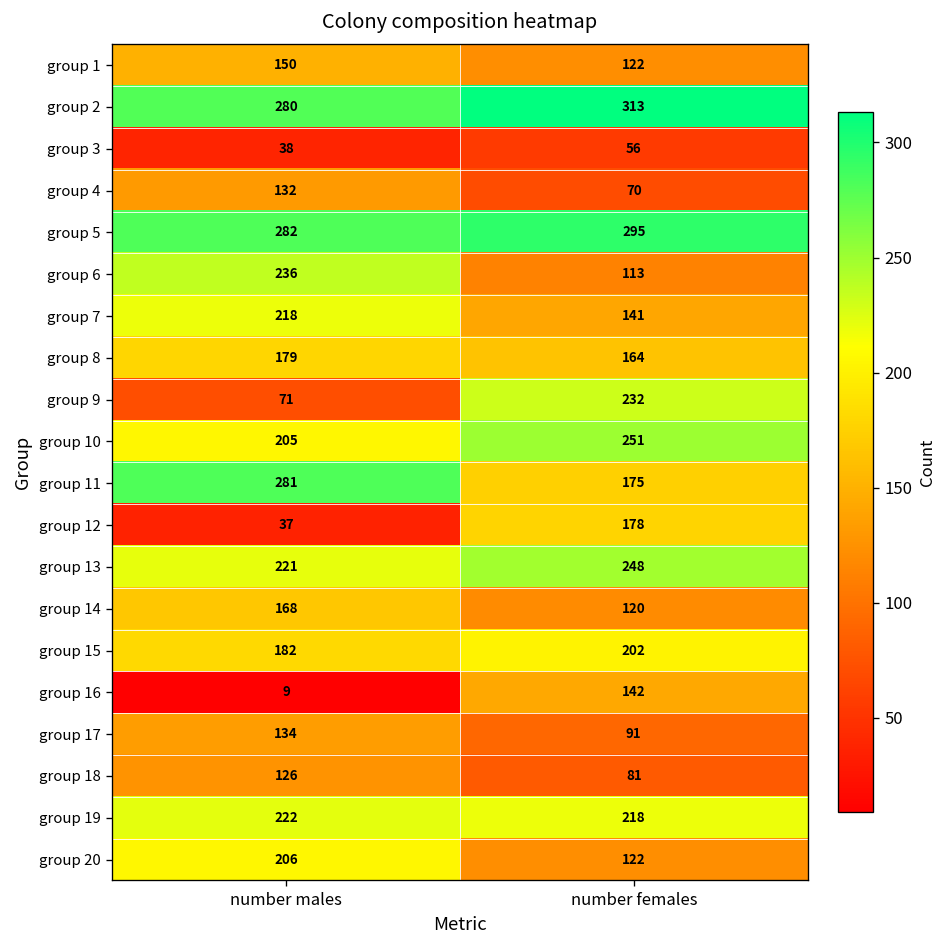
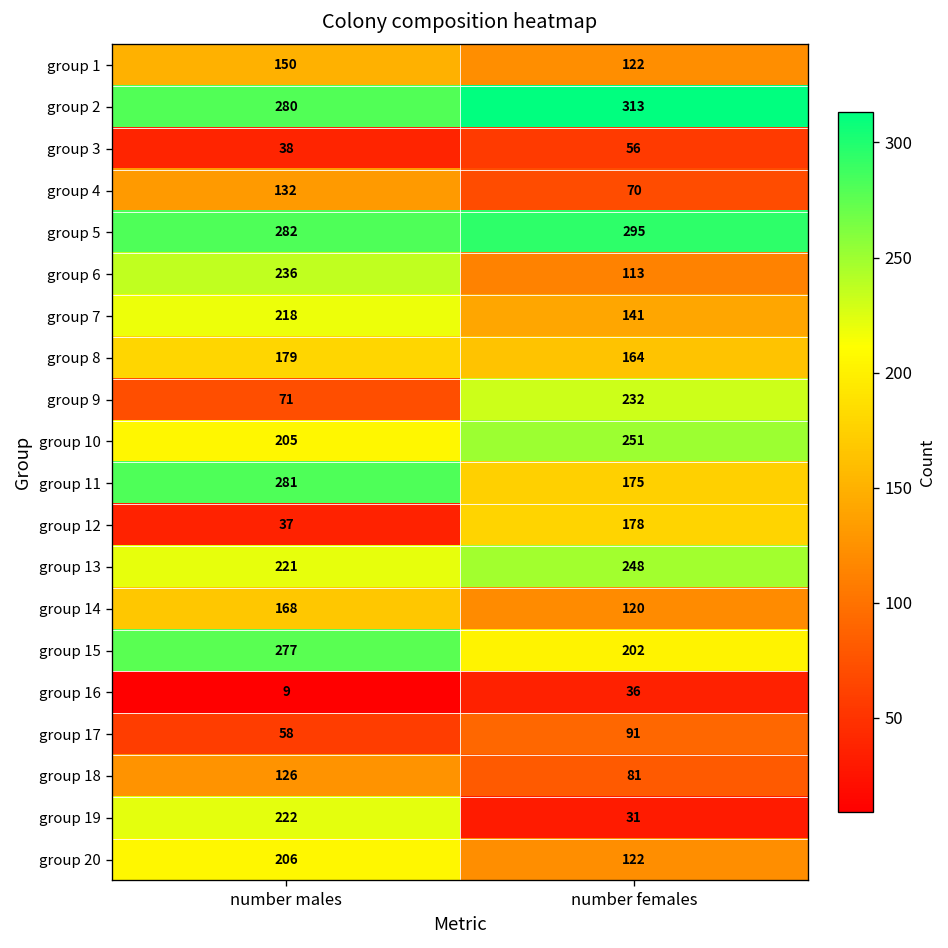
group 15, number males: 182 -> 277
group 16, number females: 142 -> 36
group 17, number males: 134 -> 58
group 19, number females: 218 -> 31
